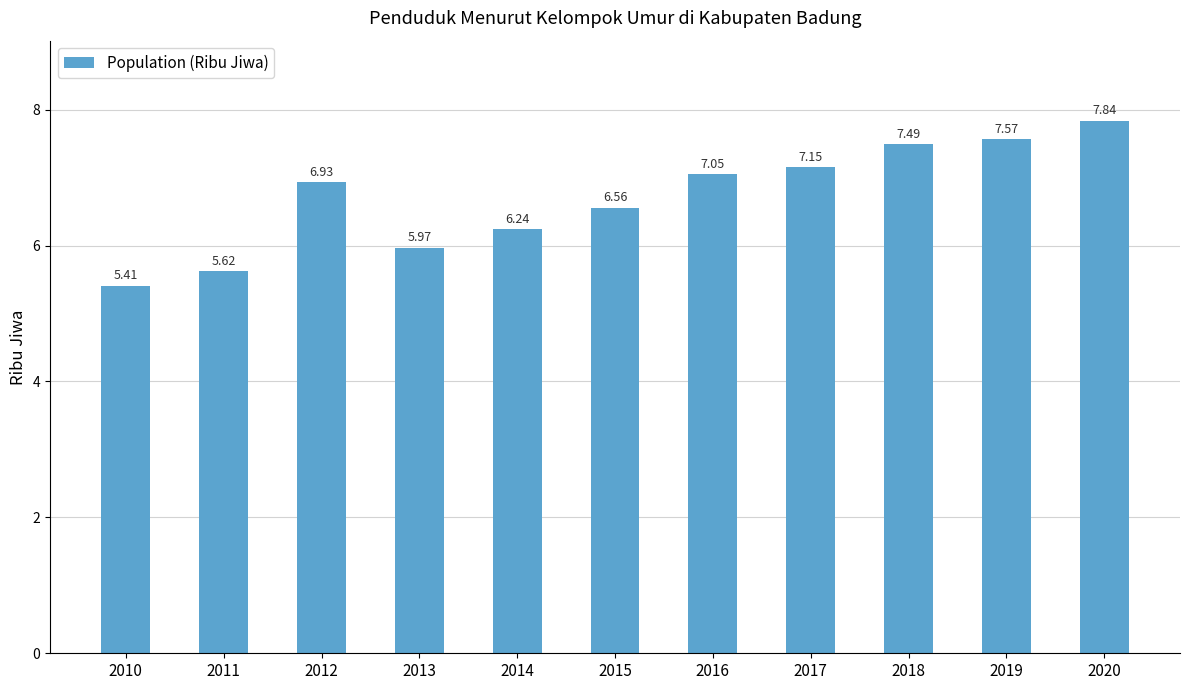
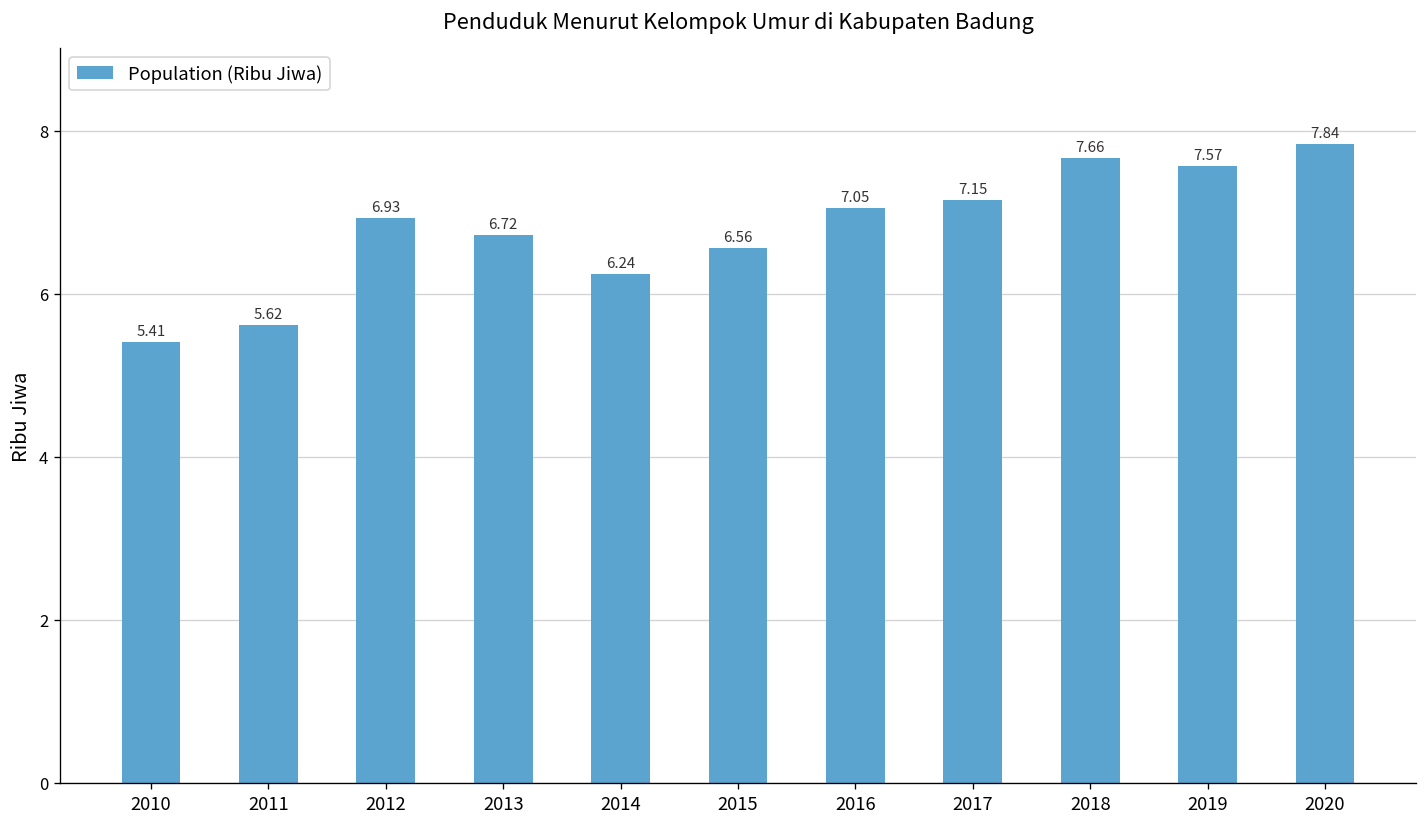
2013: 5.97 -> 6.72
2018: 7.49 -> 7.66
